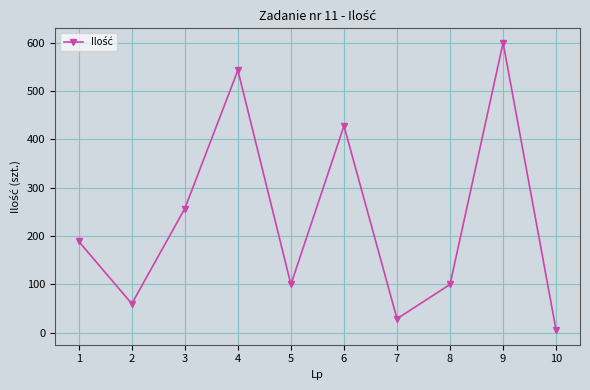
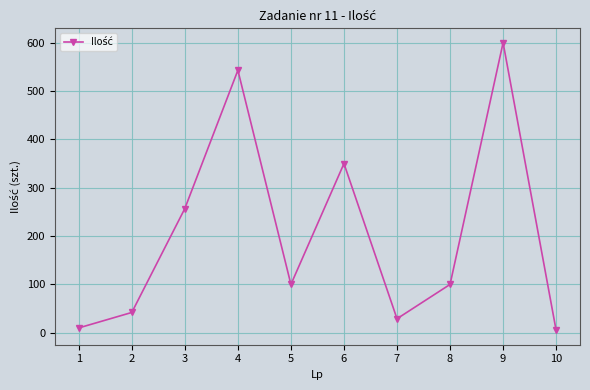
1: 190 -> 10
2: 60 -> 40
6: 430 -> 350
